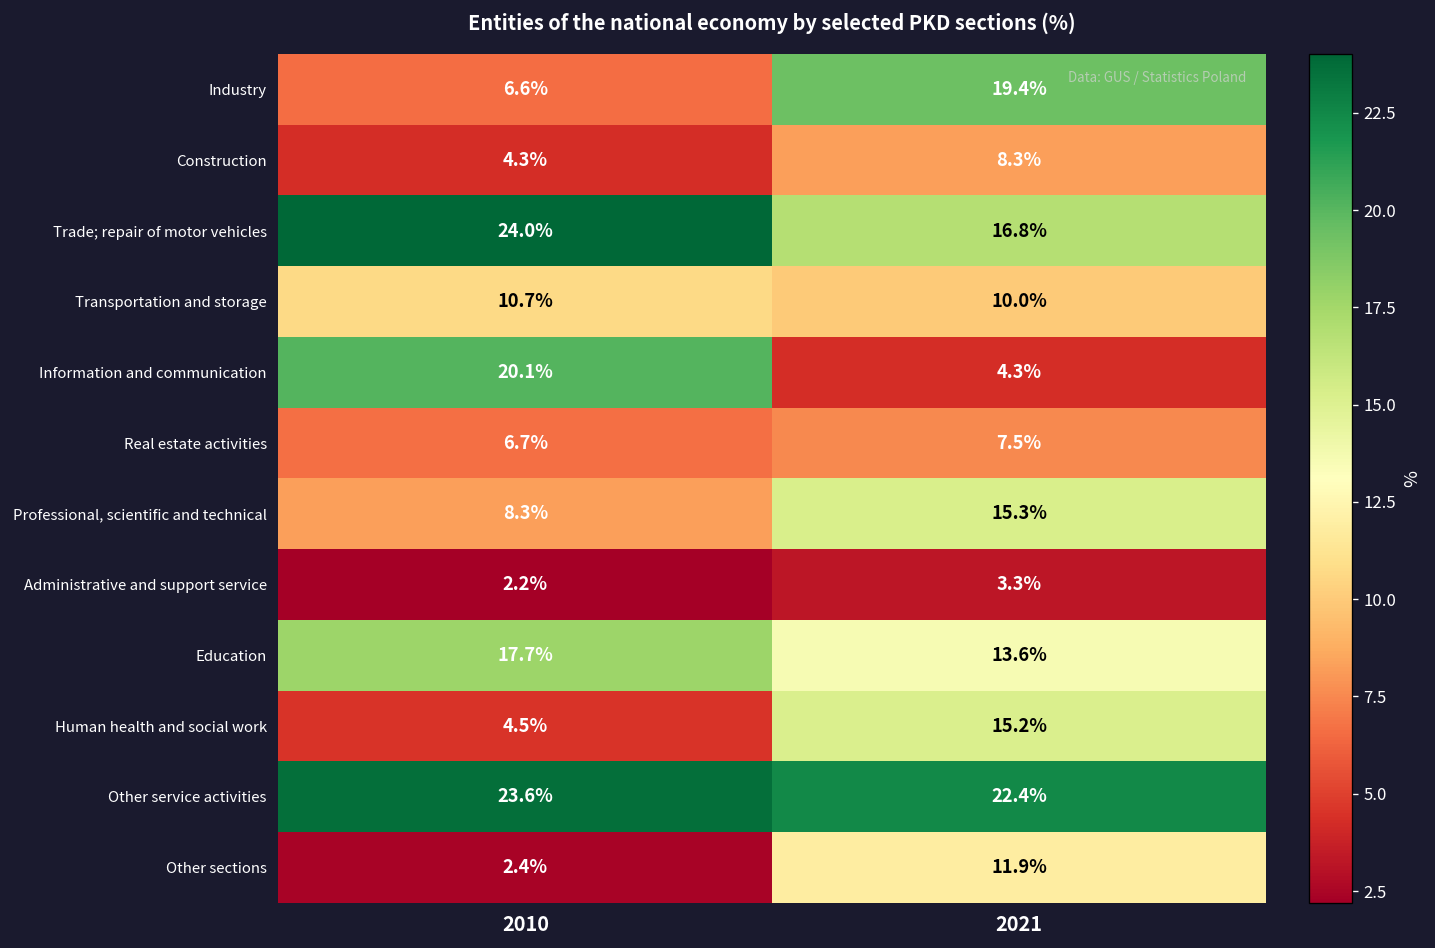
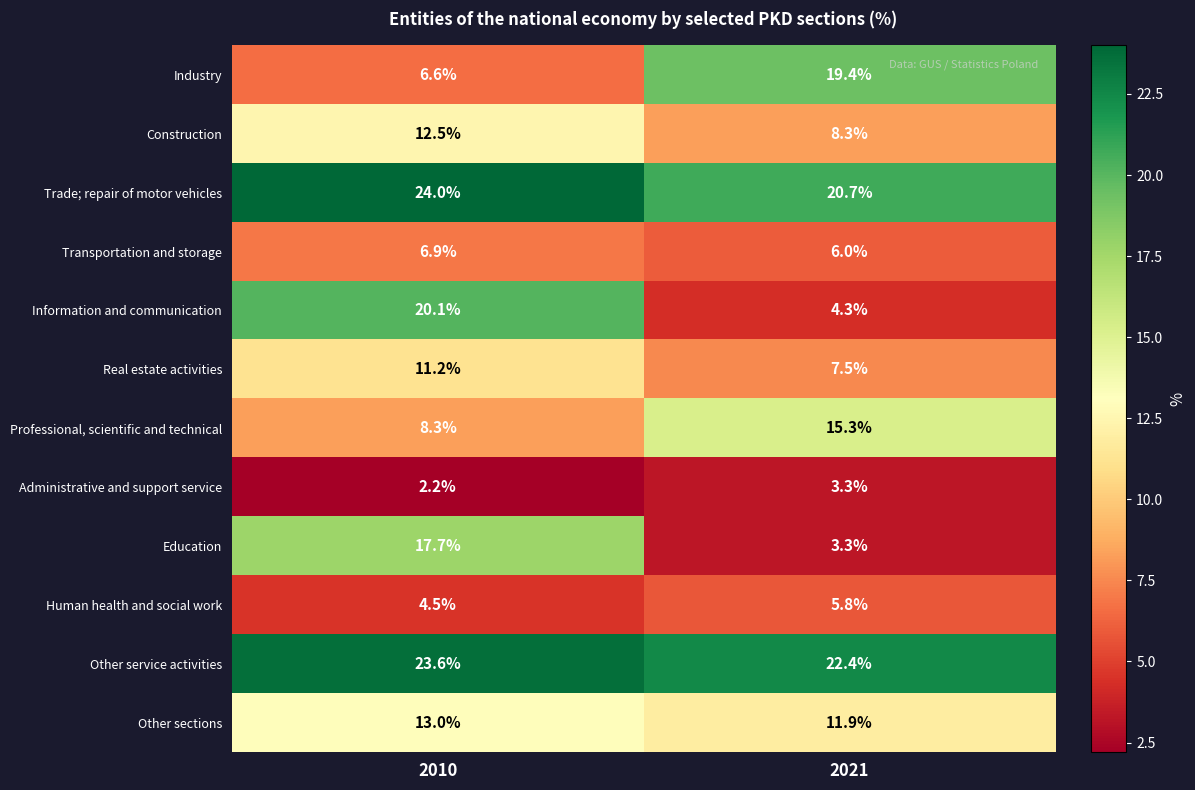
Construction, 2010: 4.3% -> 12.5%
Trade; repair of motor vehicles, 2021: 16.8% -> 20.7%
Transportation and storage, 2010: 10.7% -> 6.9%
Transportation and storage, 2021: 10.0% -> 6.0%
Real estate activities, 2010: 6.7% -> 11.2%
Education, 2021: 13.6% -> 3.3%
Human health and social work, 2021: 15.2% -> 5.8%
Other sections, 2010: 2.4% -> 13.0%
